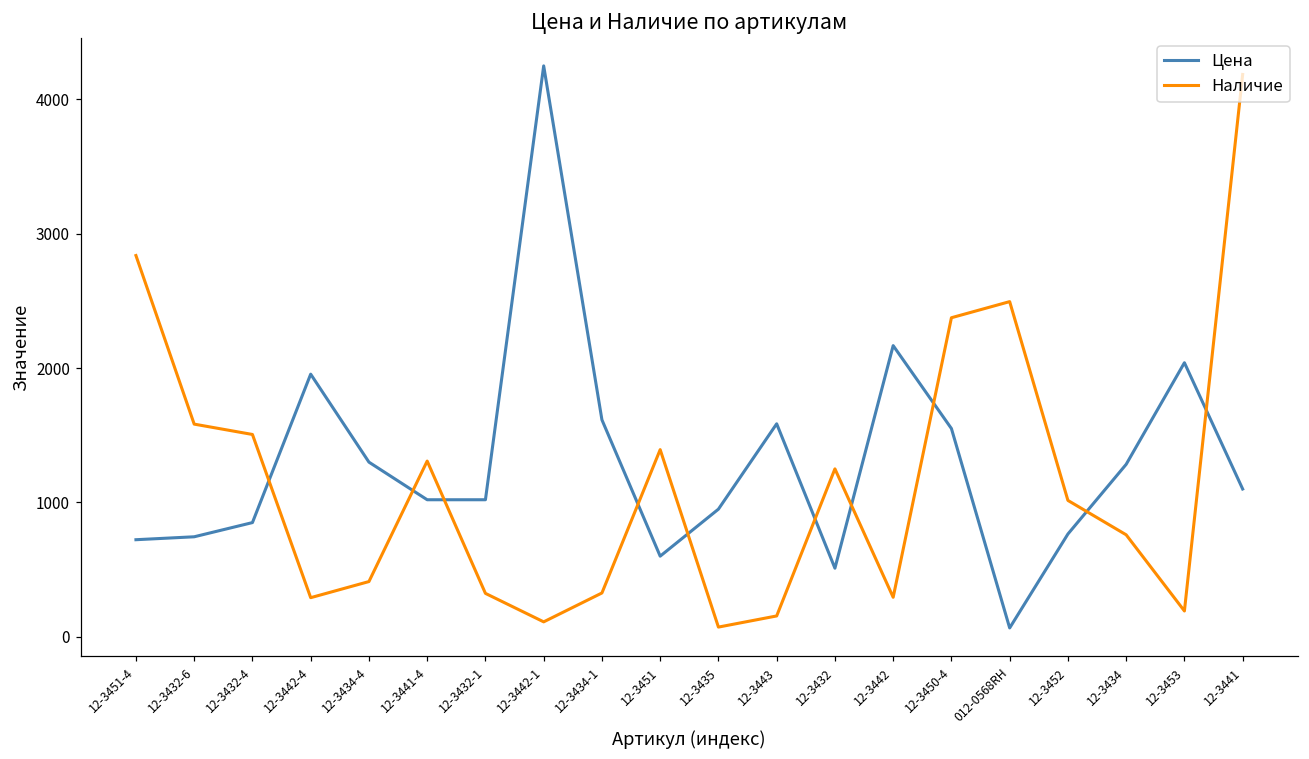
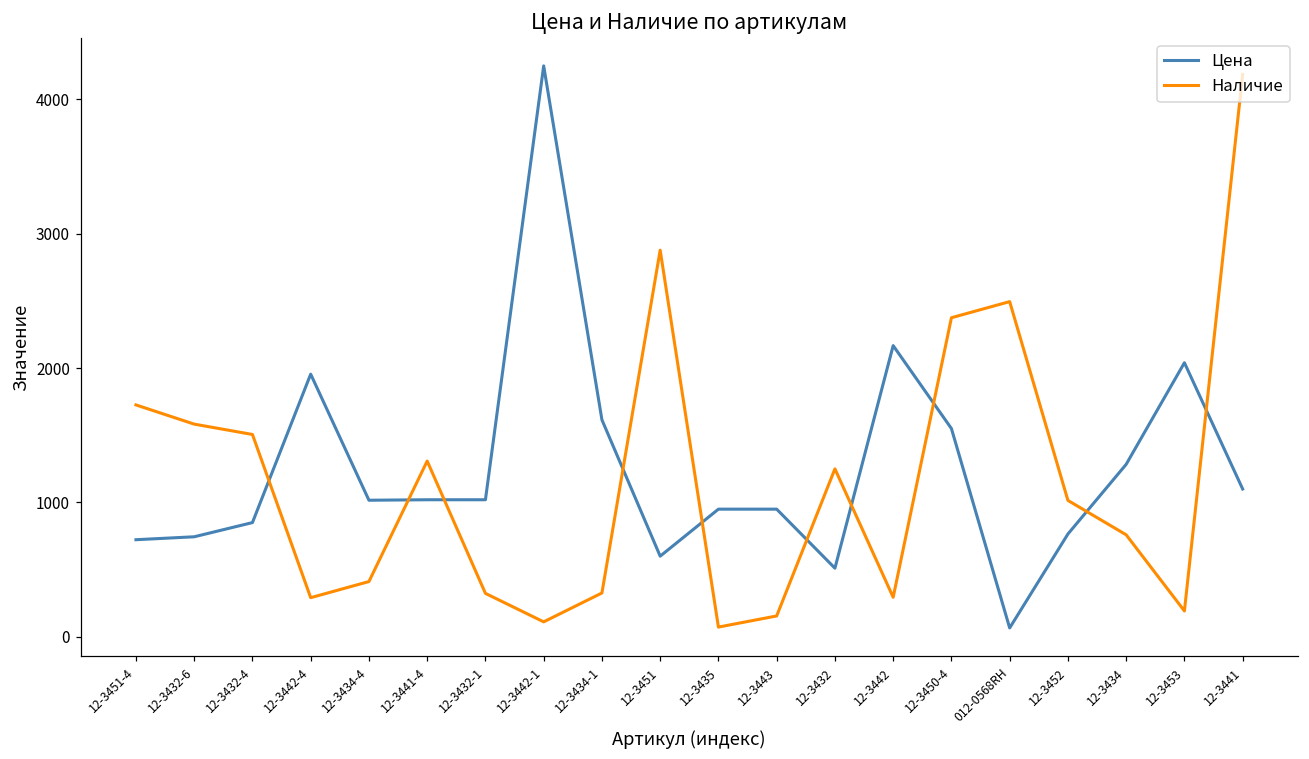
Наличие, 12-3451-4: 2840 -> 1730
Цена, 12-3434-4: 1300 -> 1020
Наличие, 12-3451: 1390 -> 2880
Цена, 12-3443: 1590 -> 950
